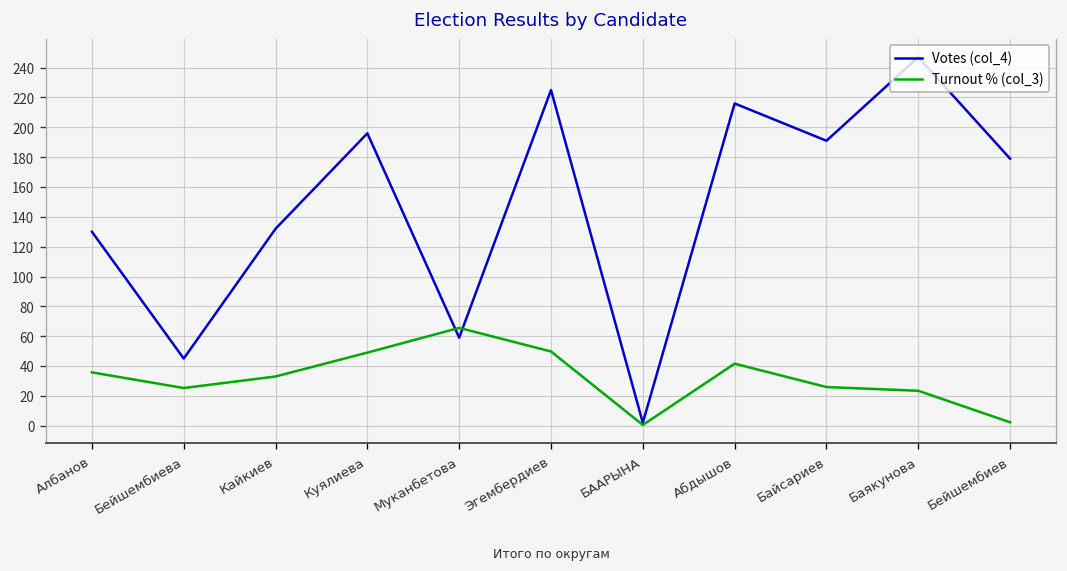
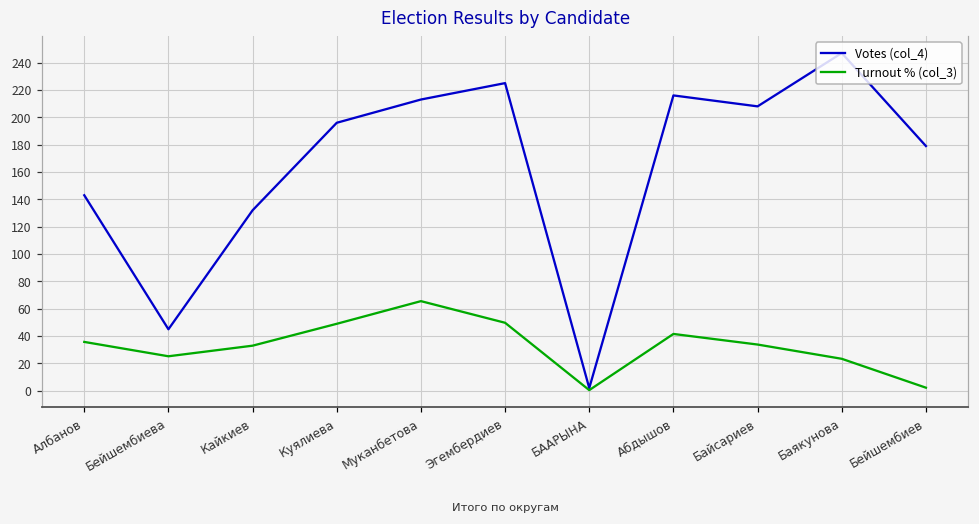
Votes (col_4), Албанов: 130 -> 143
Votes (col_4), Муканбетова: 59 -> 213
Votes (col_4), Байсариев: 191 -> 208
Turnout % (col_3), Байсариев: 26 -> 34
